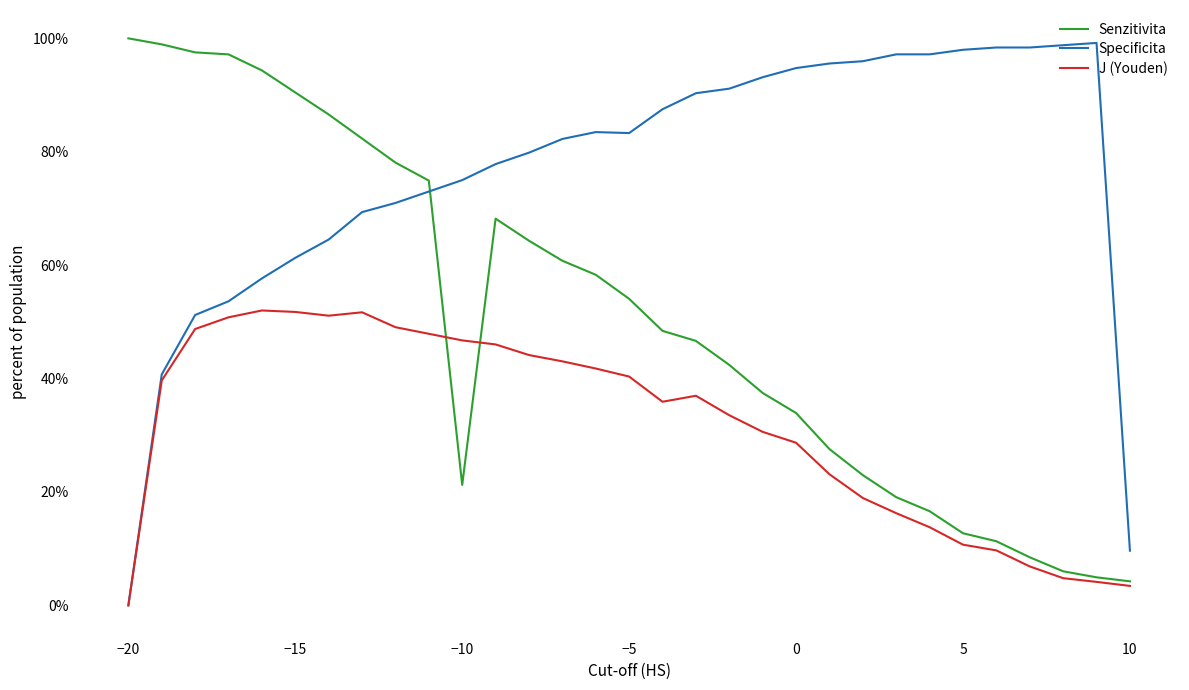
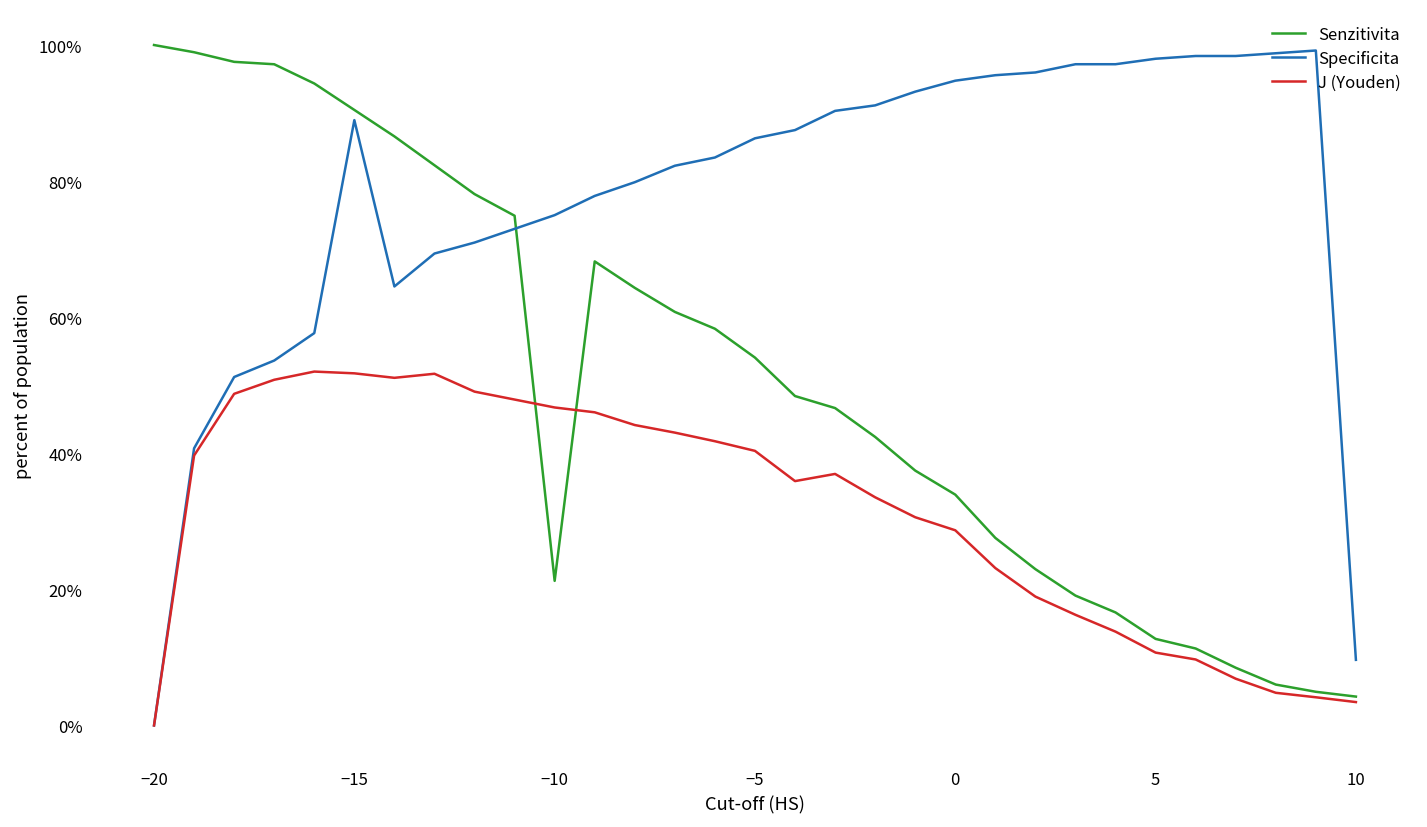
Specificita, −15: 61% -> 89%
Specificita, −5: 83% -> 86%
